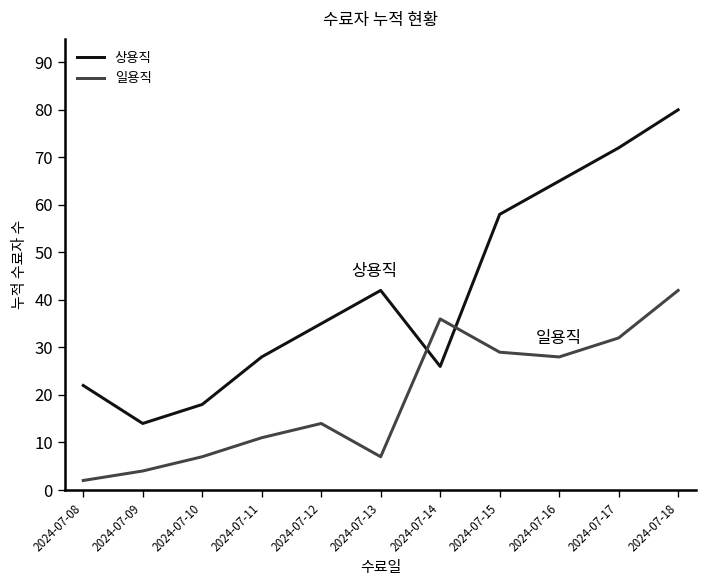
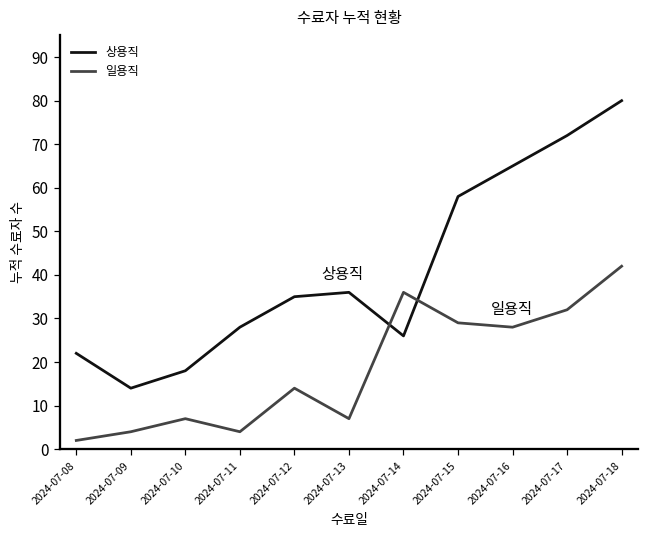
일용직, 2024-07-11: 11 -> 4
상용직, 2024-07-13: 42 -> 36
